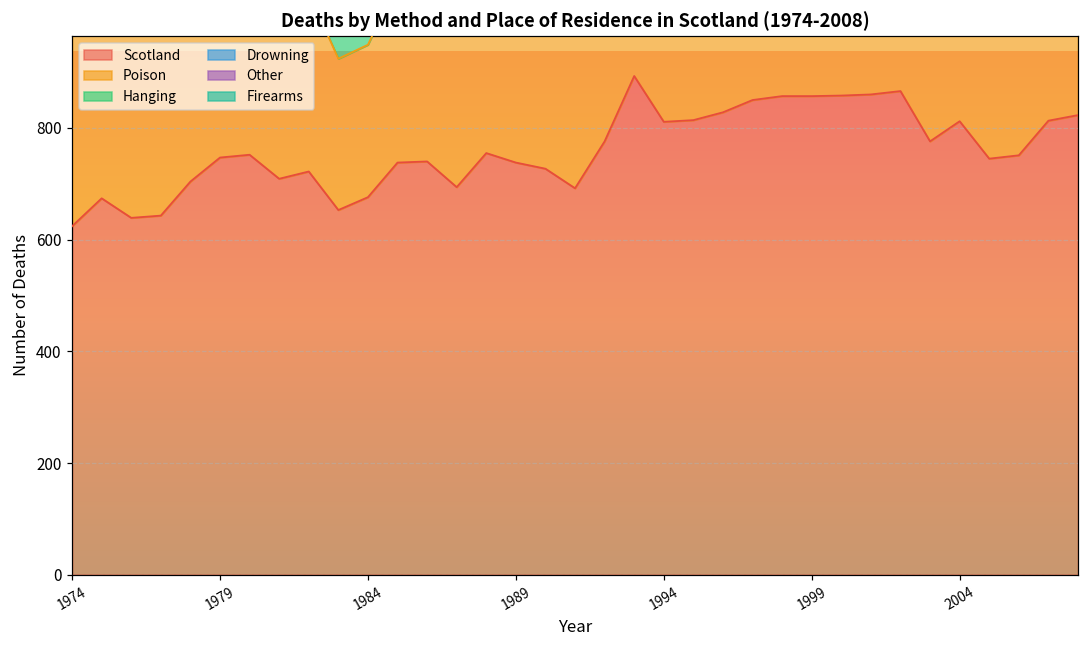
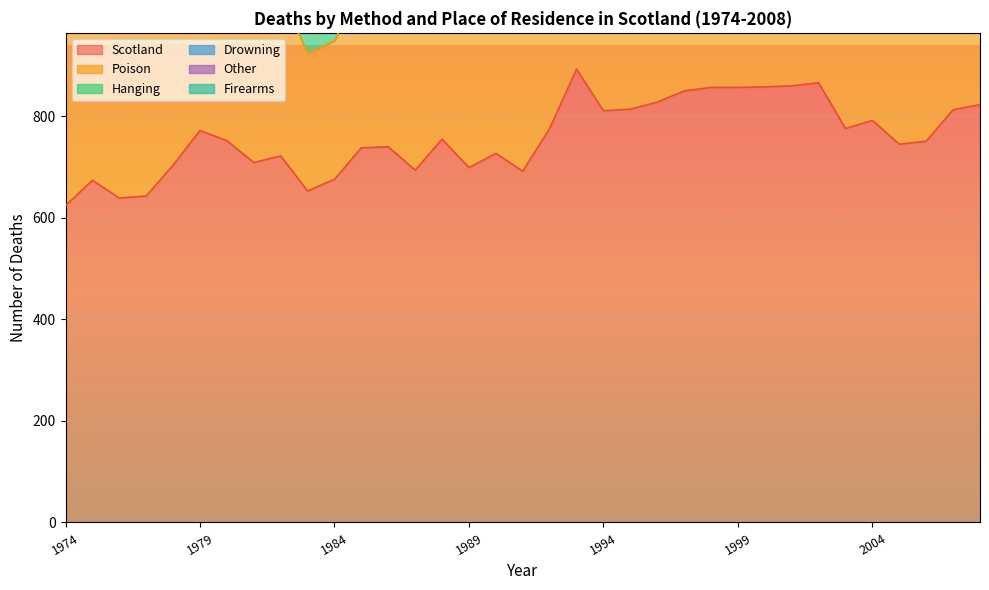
Scotland, 1979: 750 -> 770
Scotland, 1989: 740 -> 700
Scotland, 2004: 810 -> 790
